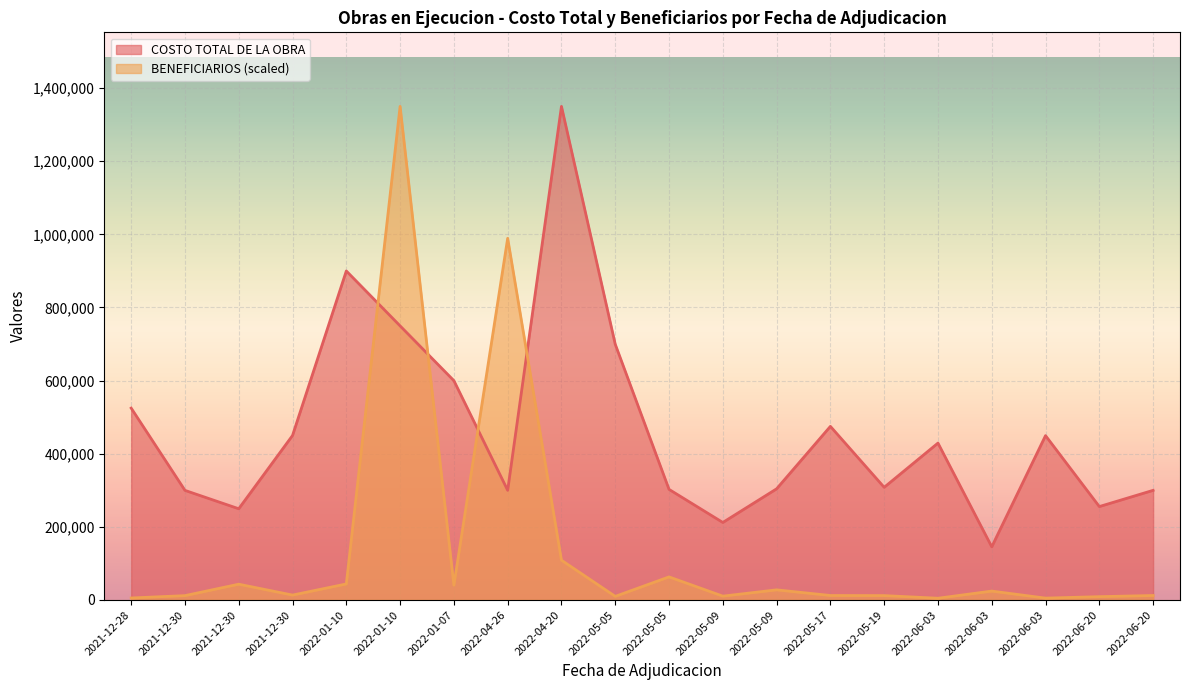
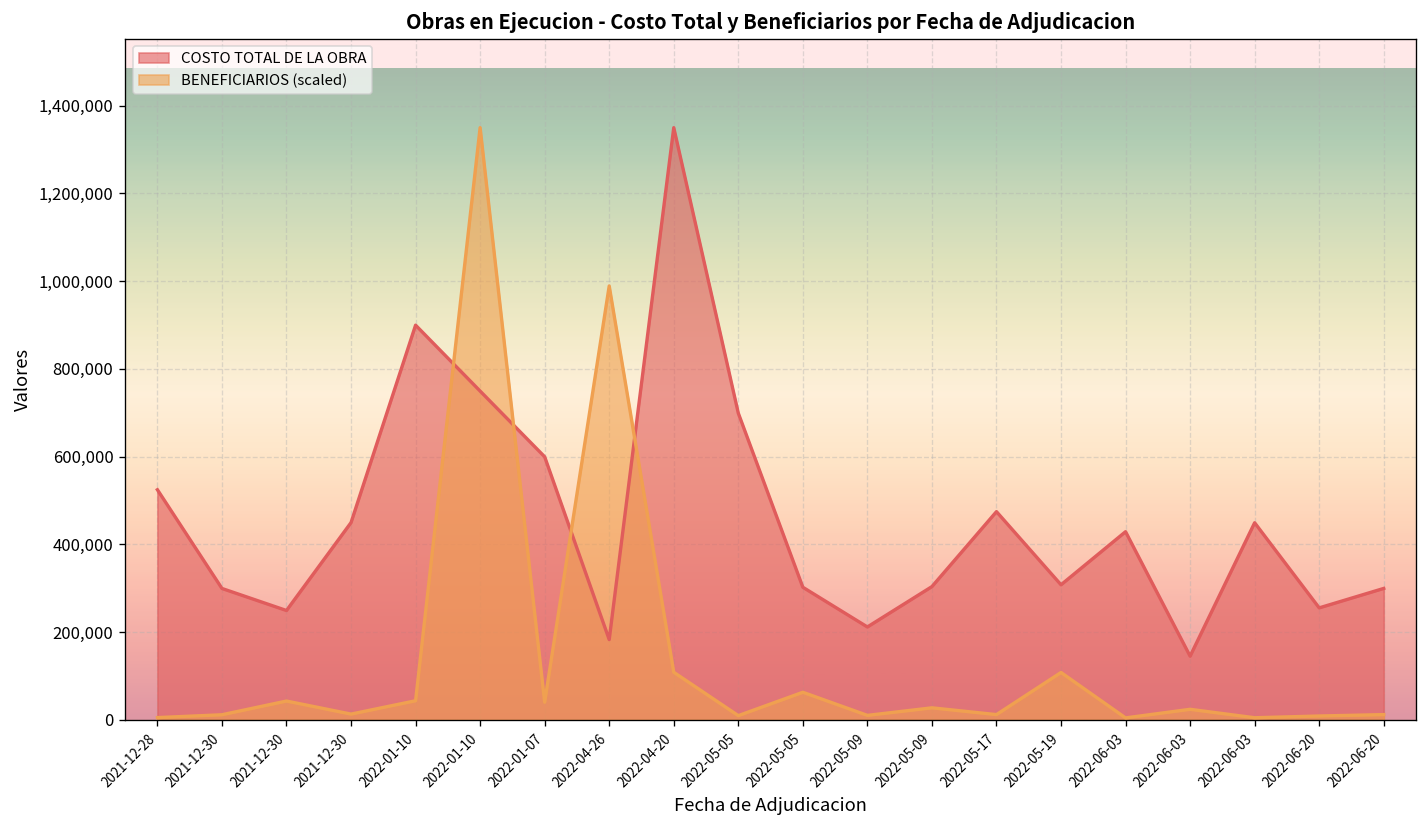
COSTO TOTAL DE LA OBRA, 2022-04-26: 300,000 -> 180,000
BENEFICIARIOS (scaled), 2022-05-19: 10,000 -> 110,000
